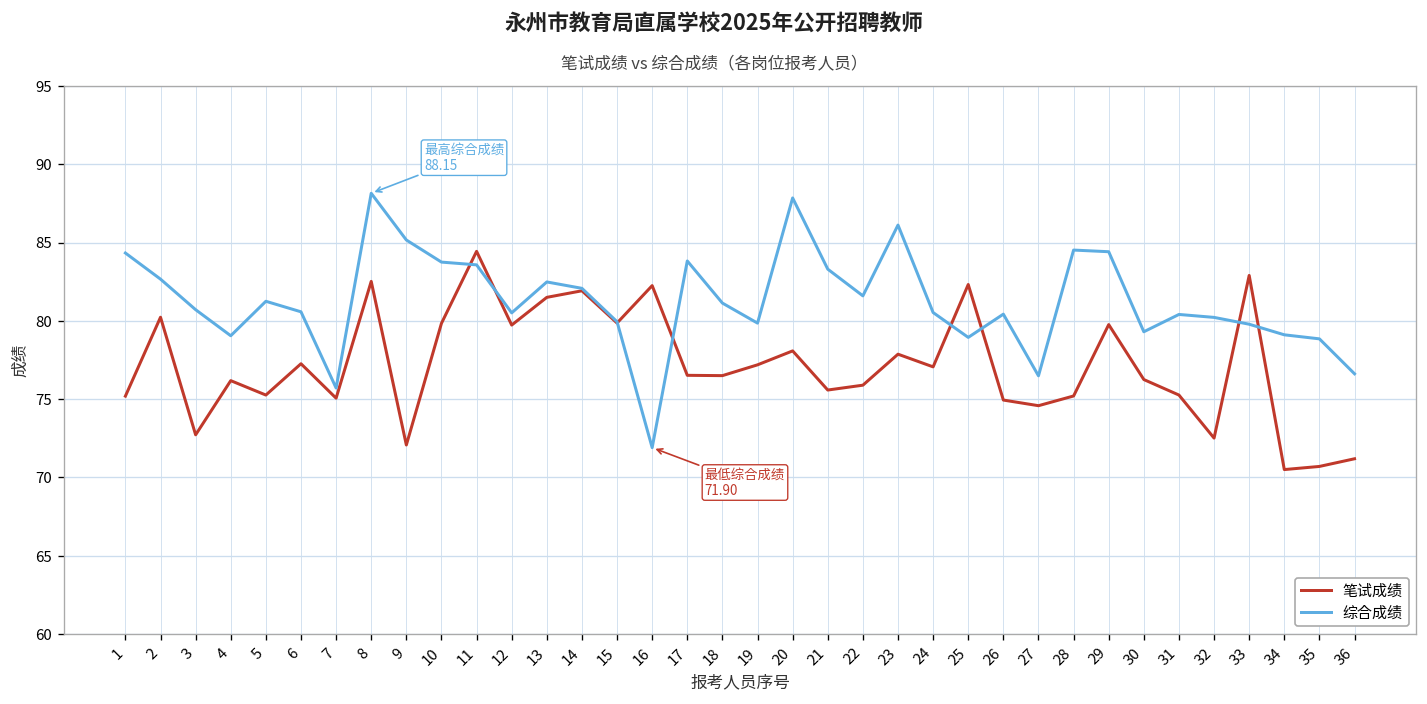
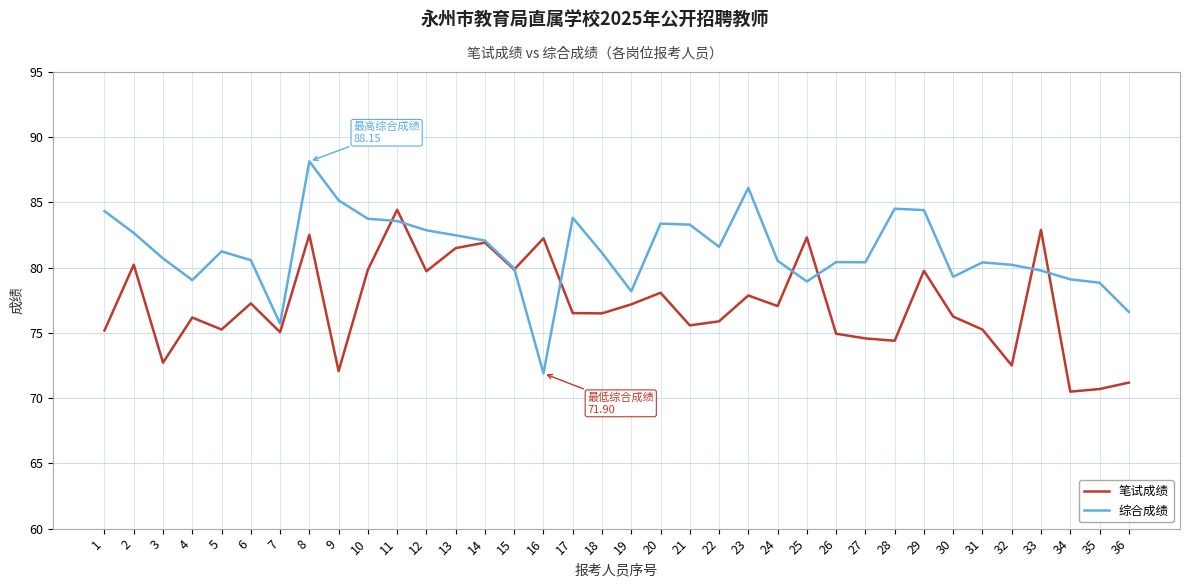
综合成绩, 12: 80.5 -> 82.9
综合成绩, 19: 79.9 -> 78.2
综合成绩, 20: 87.8 -> 83.4
综合成绩, 27: 76.5 -> 80.4
笔试成绩, 28: 75.2 -> 74.4
